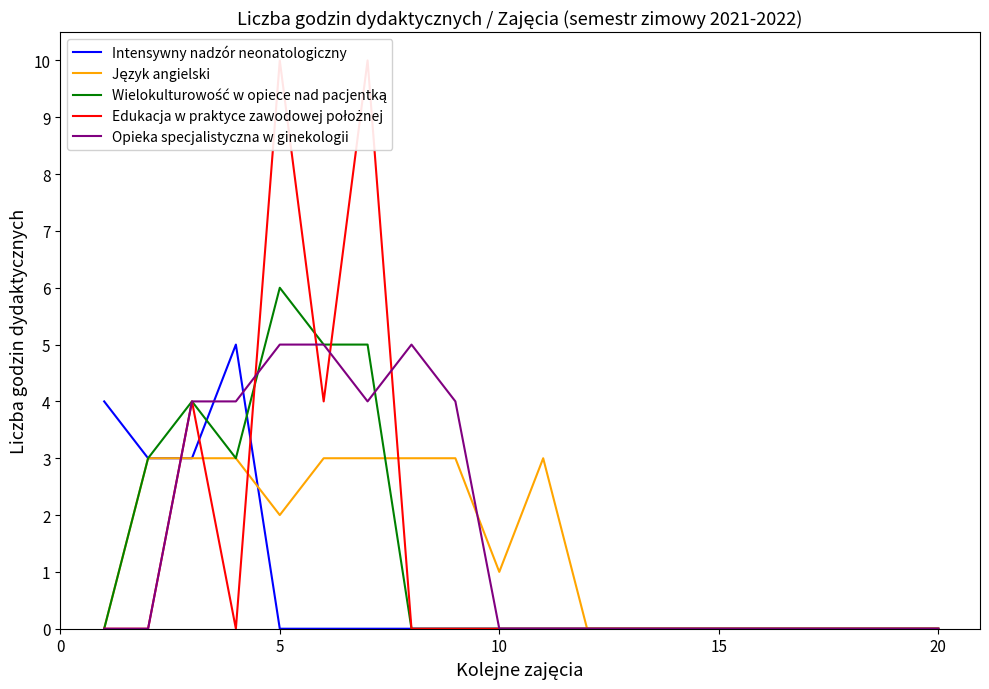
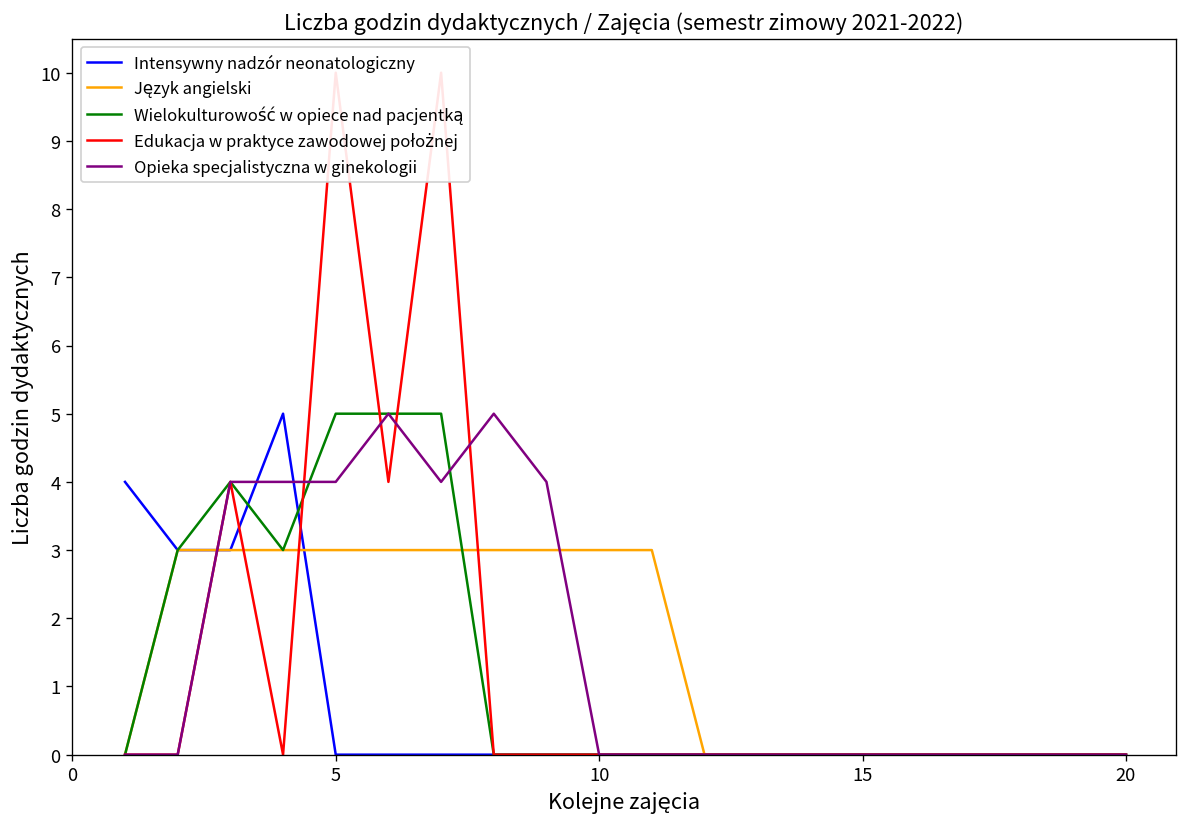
Język angielski, 5: 2 -> 3
Wielokulturowość w opiece nad pacjentką, 5: 6 -> 5
Opieka specjalistyczna w ginekologii, 5: 5 -> 4
Język angielski, 10: 1 -> 3
